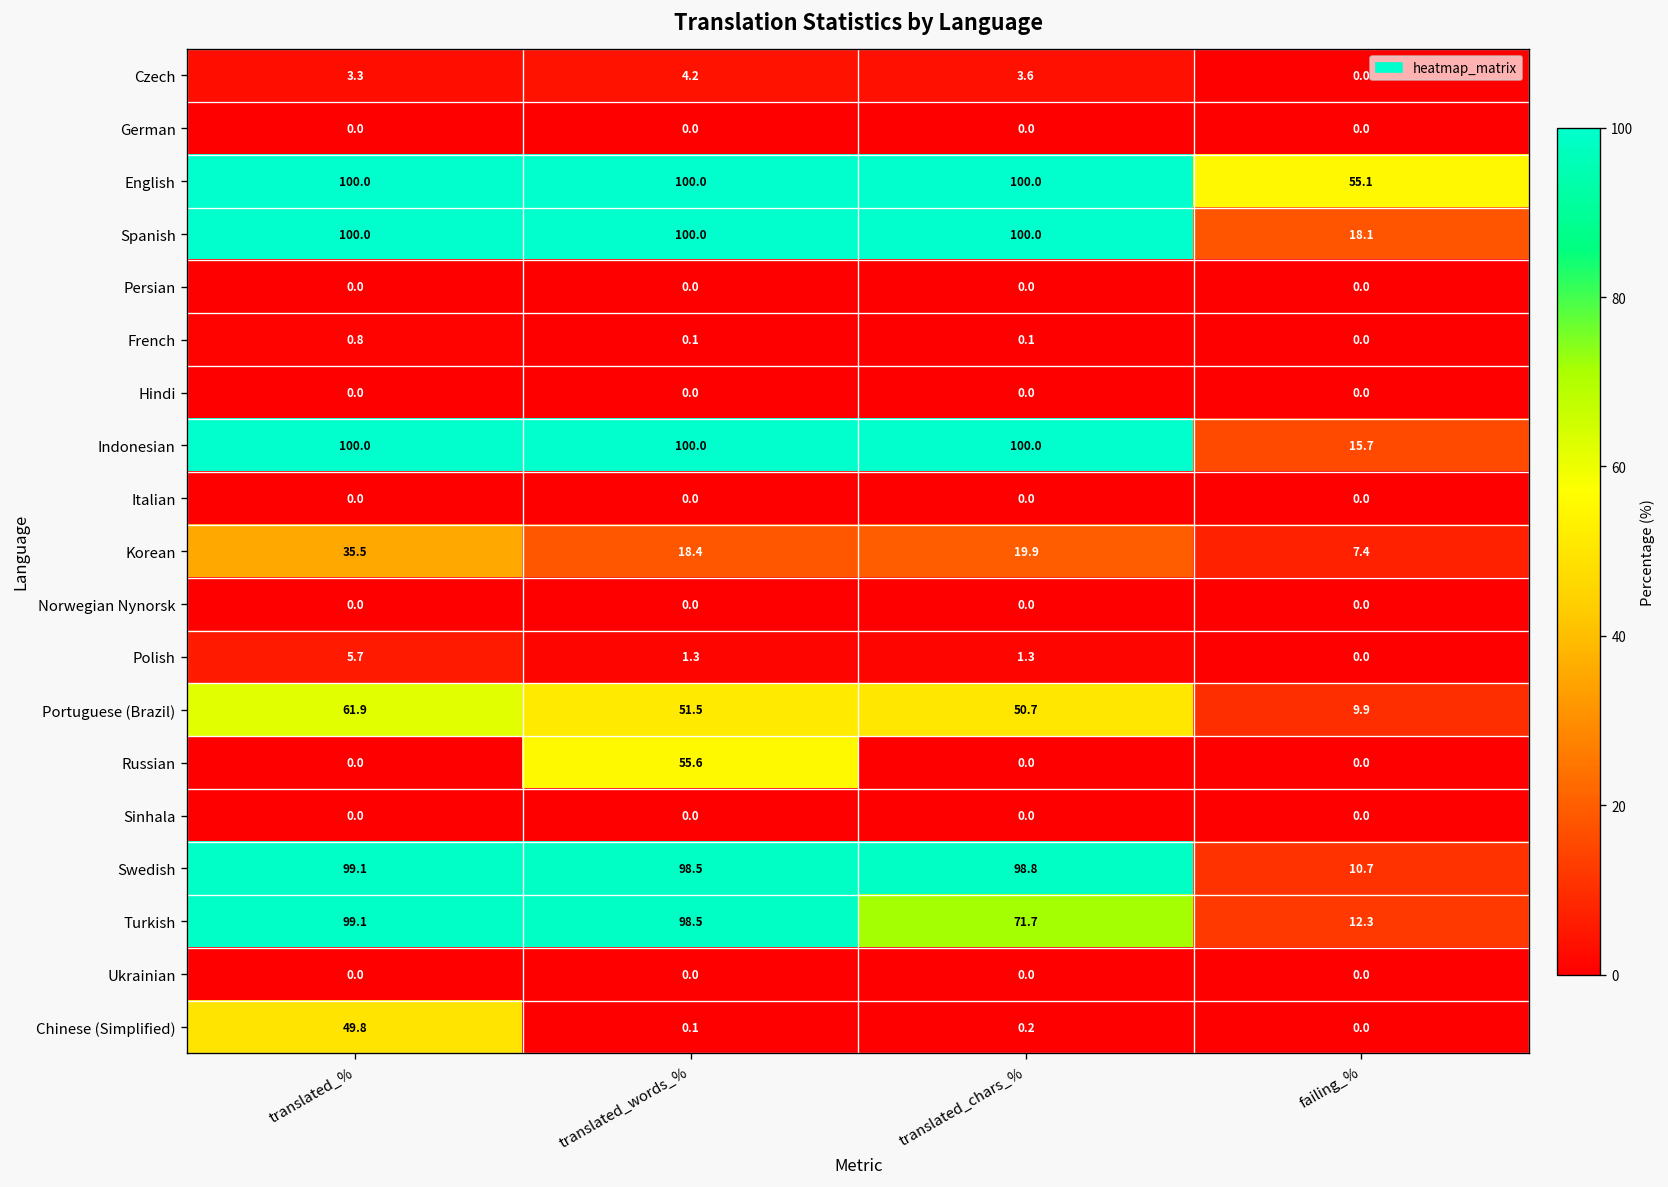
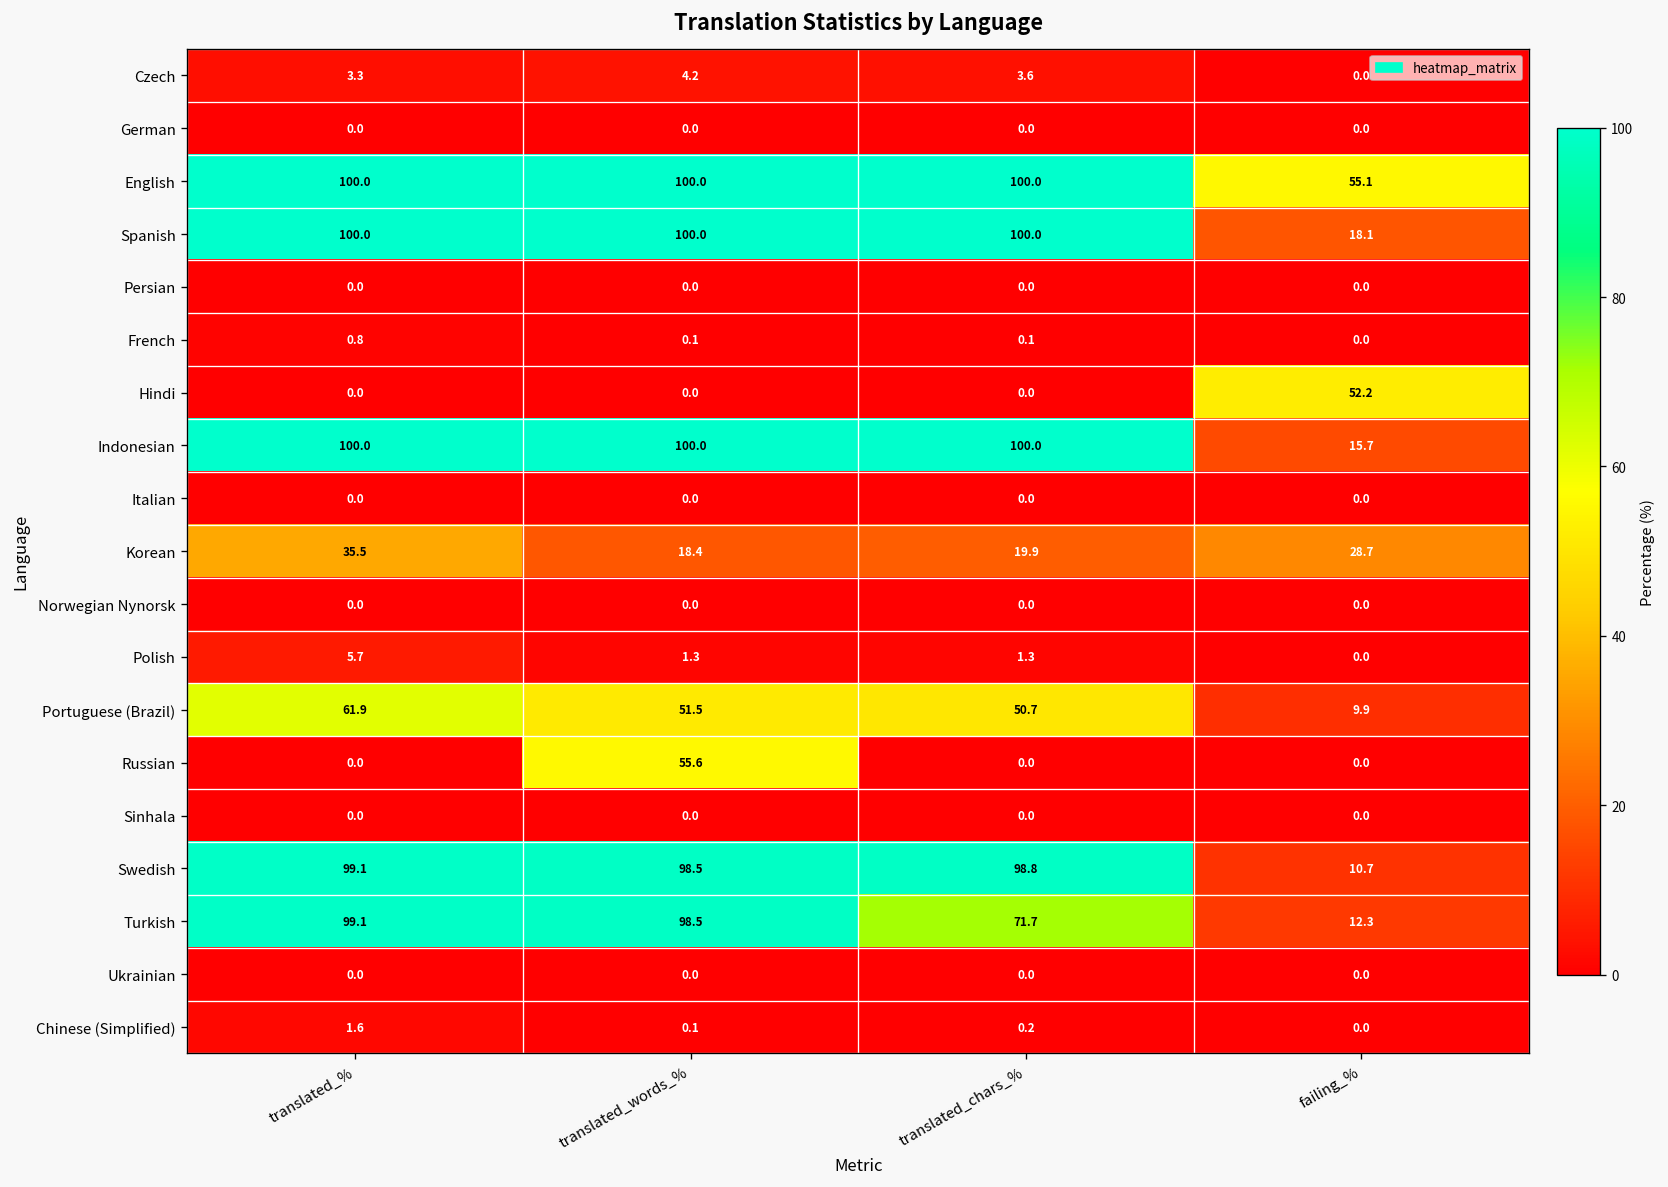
Hindi, failing_%: 0.0 -> 52.2
Korean, failing_%: 7.4 -> 28.7
Chinese (Simplified), translated_%: 49.8 -> 1.6
